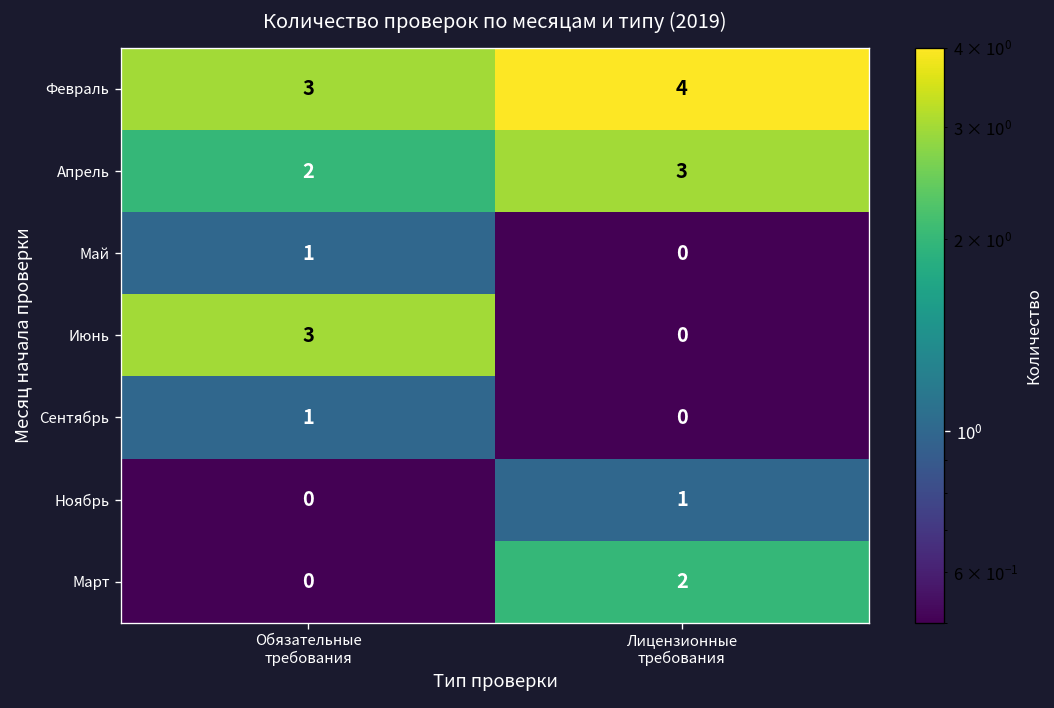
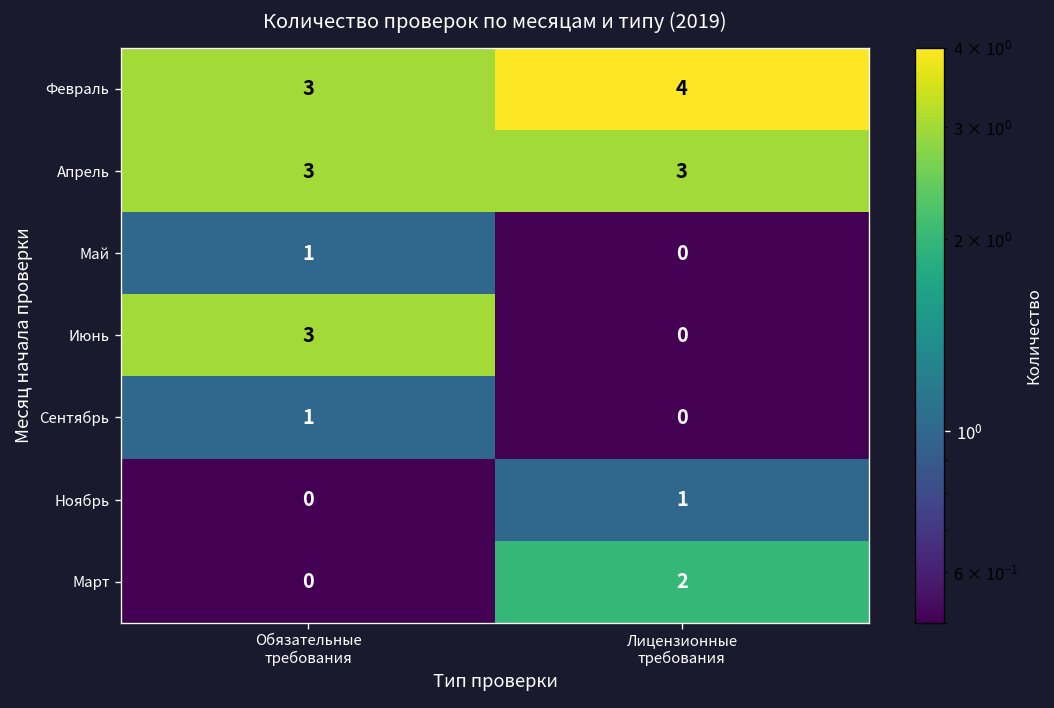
Апрель, Обязательные требования: 2 -> 3
